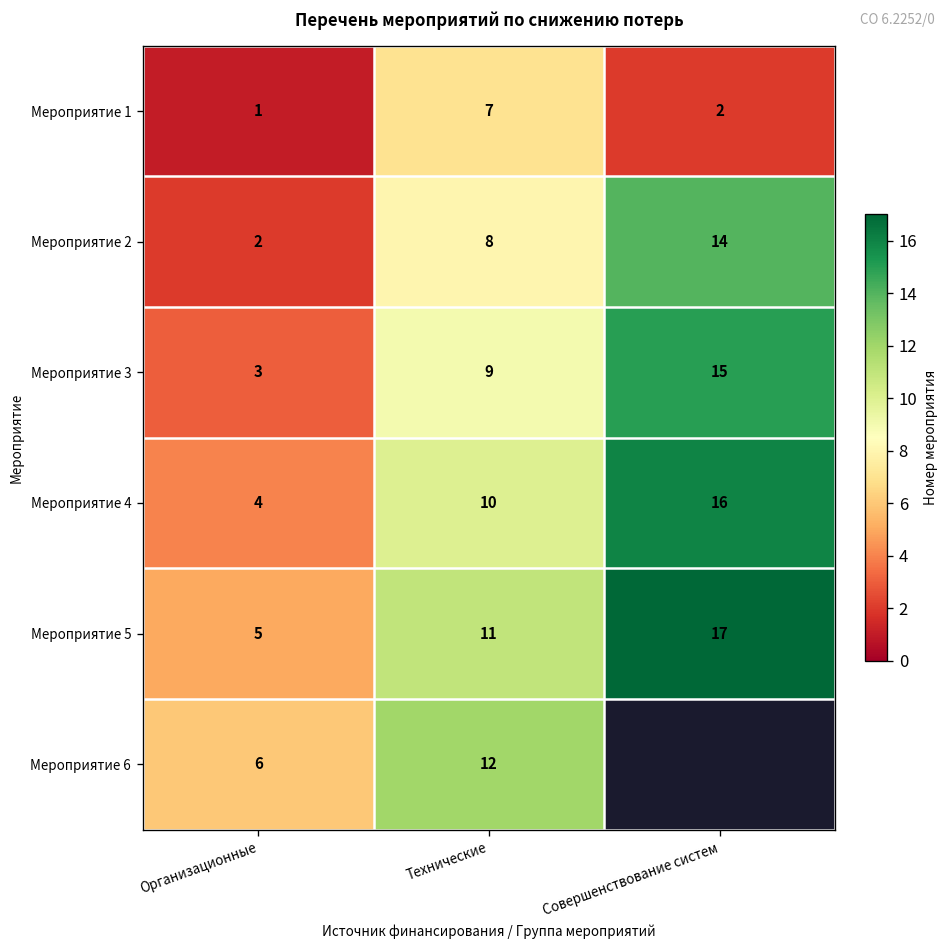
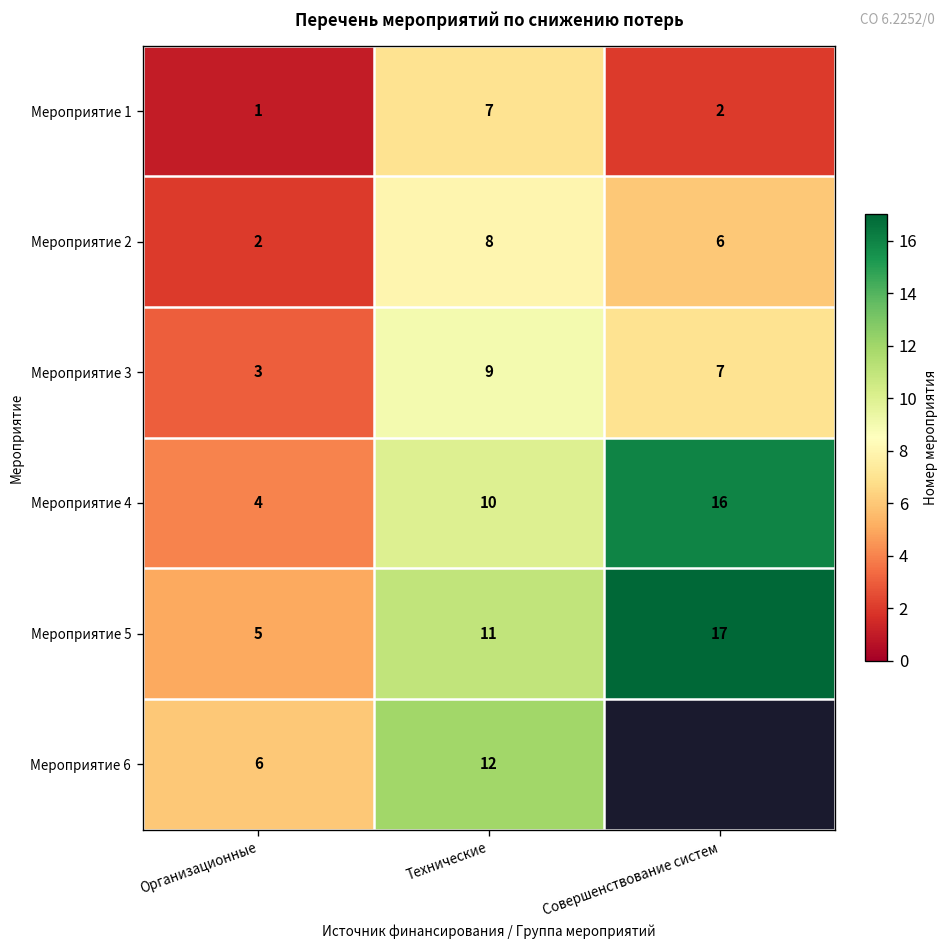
Мероприятие 2, Совершенствование систем: 14 -> 6
Мероприятие 3, Совершенствование систем: 15 -> 7
